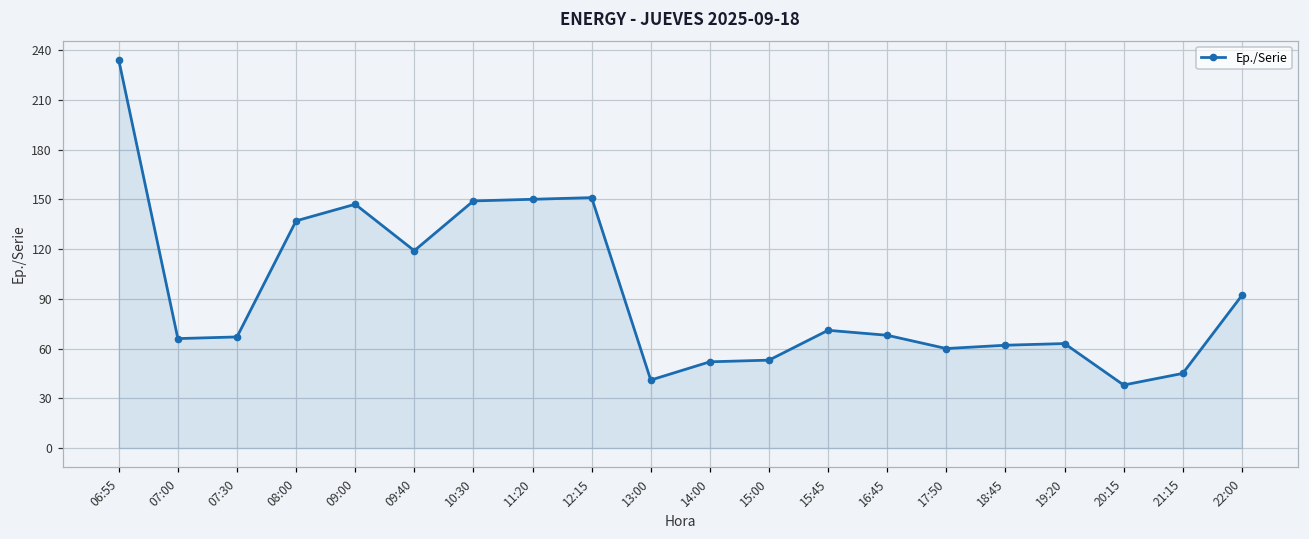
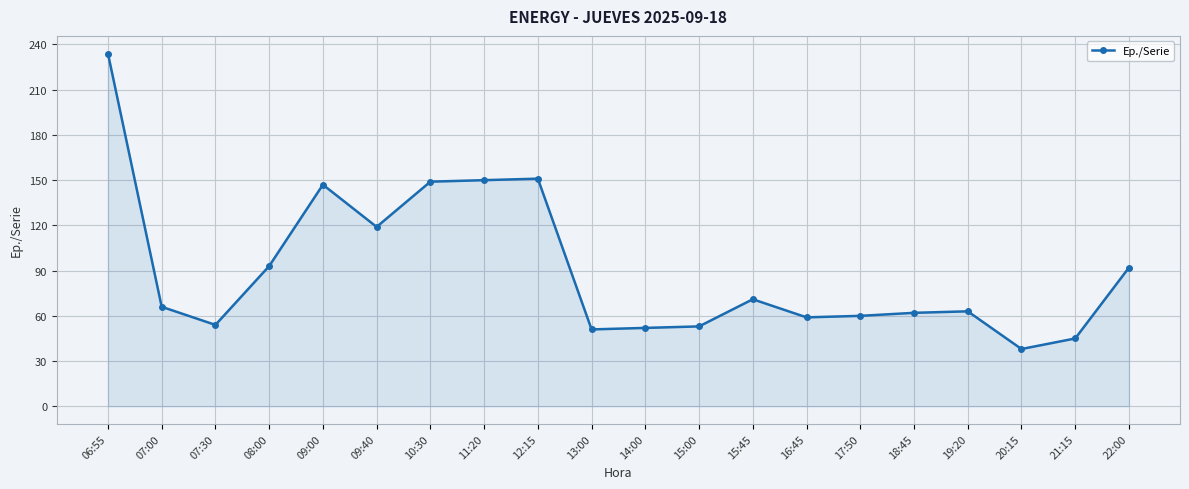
07:30: 67 -> 54
08:00: 137 -> 93
13:00: 41 -> 51
16:45: 68 -> 59
